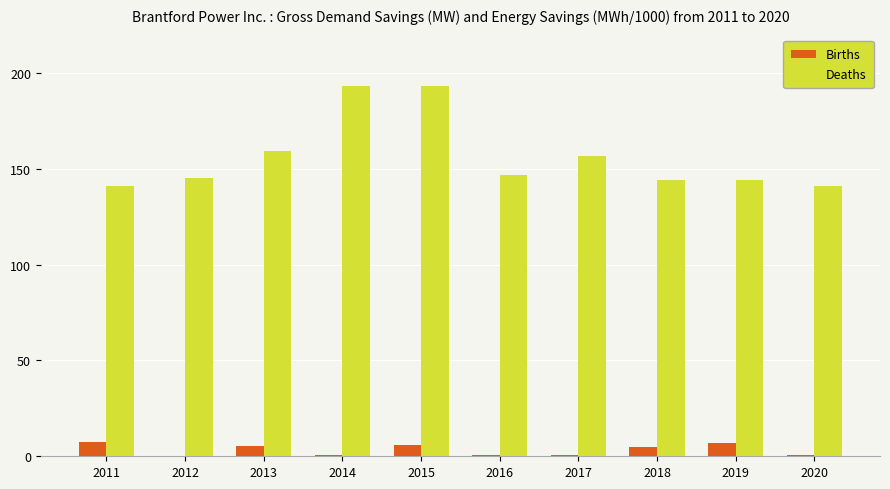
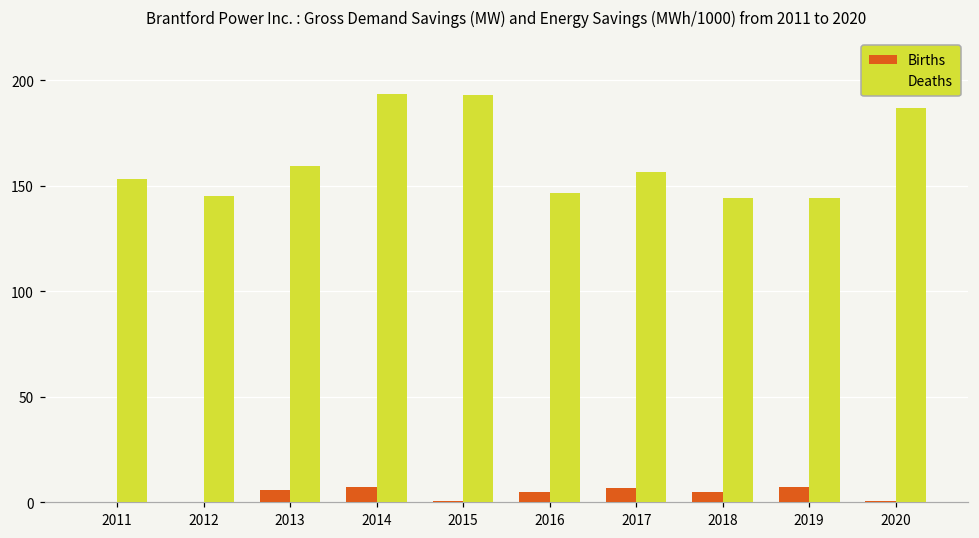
Births, 2011: 8 -> 0
Deaths, 2011: 141 -> 153
Births, 2014: 1 -> 7
Births, 2015: 6 -> 1
Births, 2016: 1 -> 5
Births, 2017: 1 -> 7
Deaths, 2020: 141 -> 187
